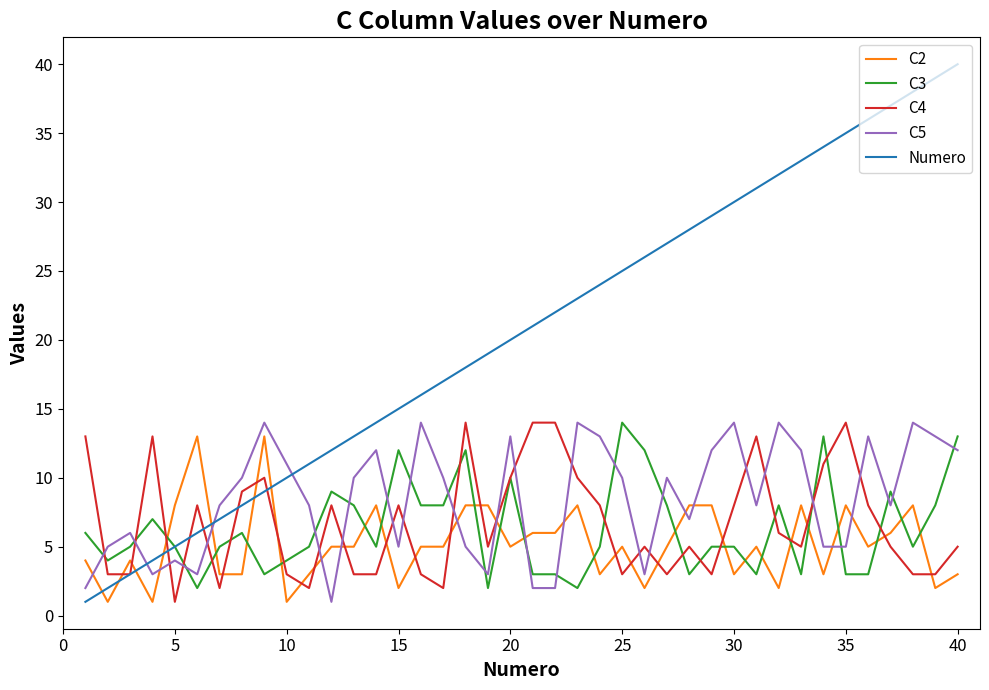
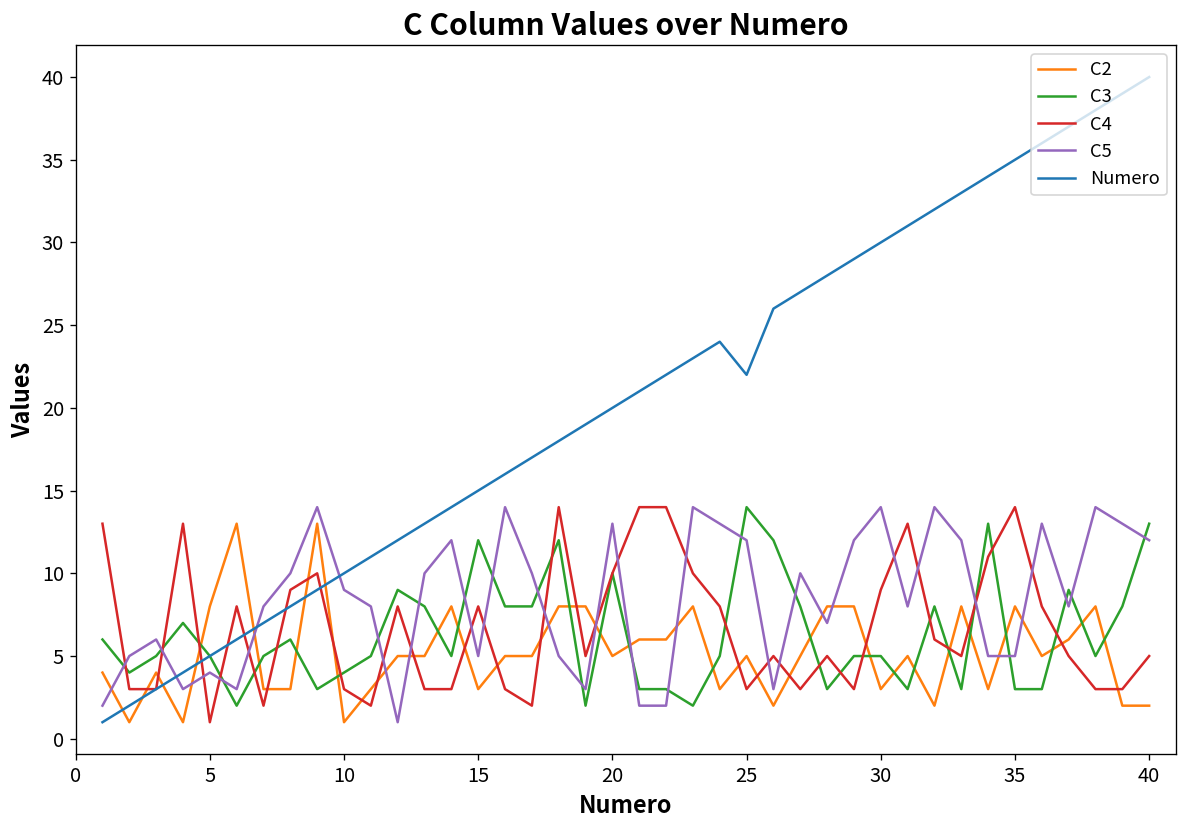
C5, 10: 11 -> 9
C2, 15: 2 -> 3
C5, 25: 10 -> 12
Numero, 25: 25 -> 22
C4, 30: 8 -> 9
C2, 40: 3 -> 2
